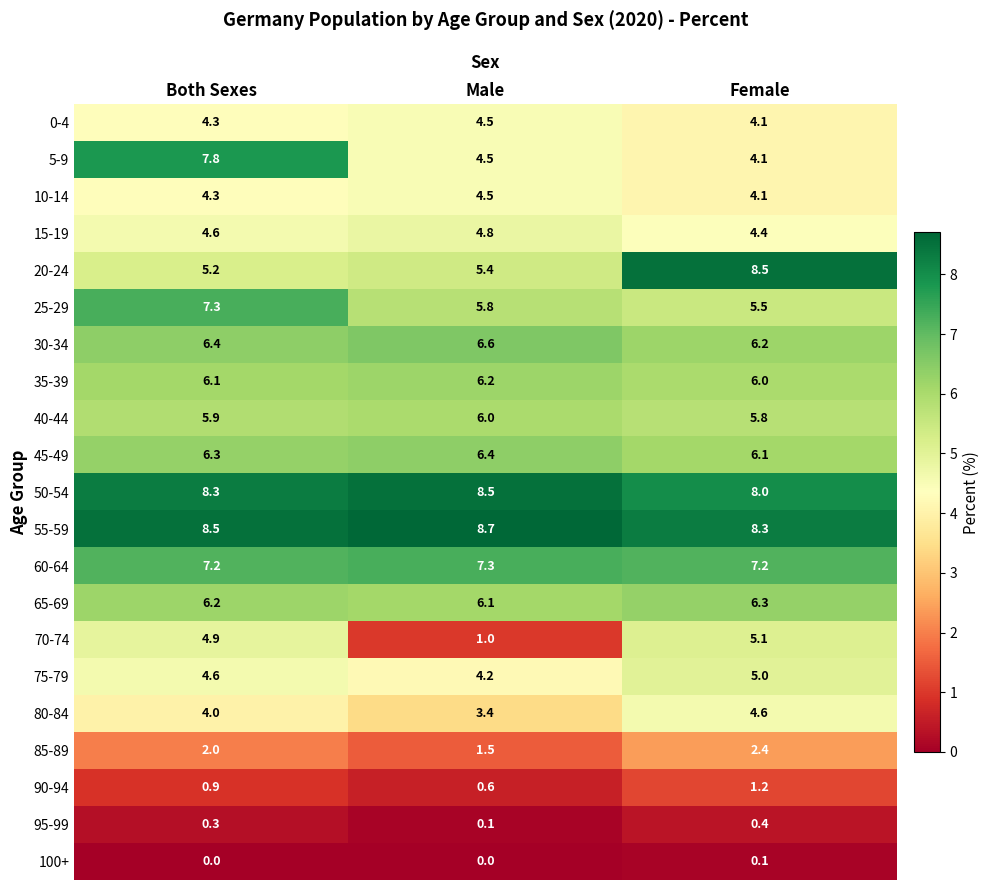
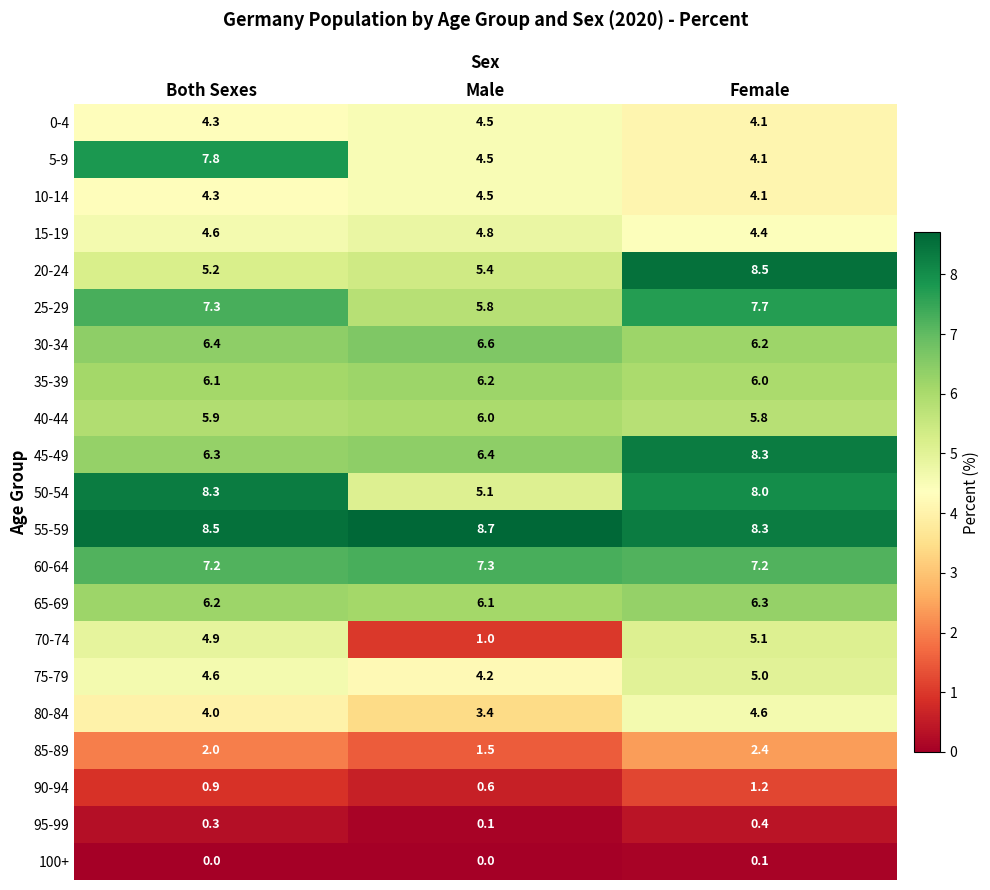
25-29, Female: 5.5 -> 7.7
45-49, Female: 6.1 -> 8.3
50-54, Male: 8.5 -> 5.1
